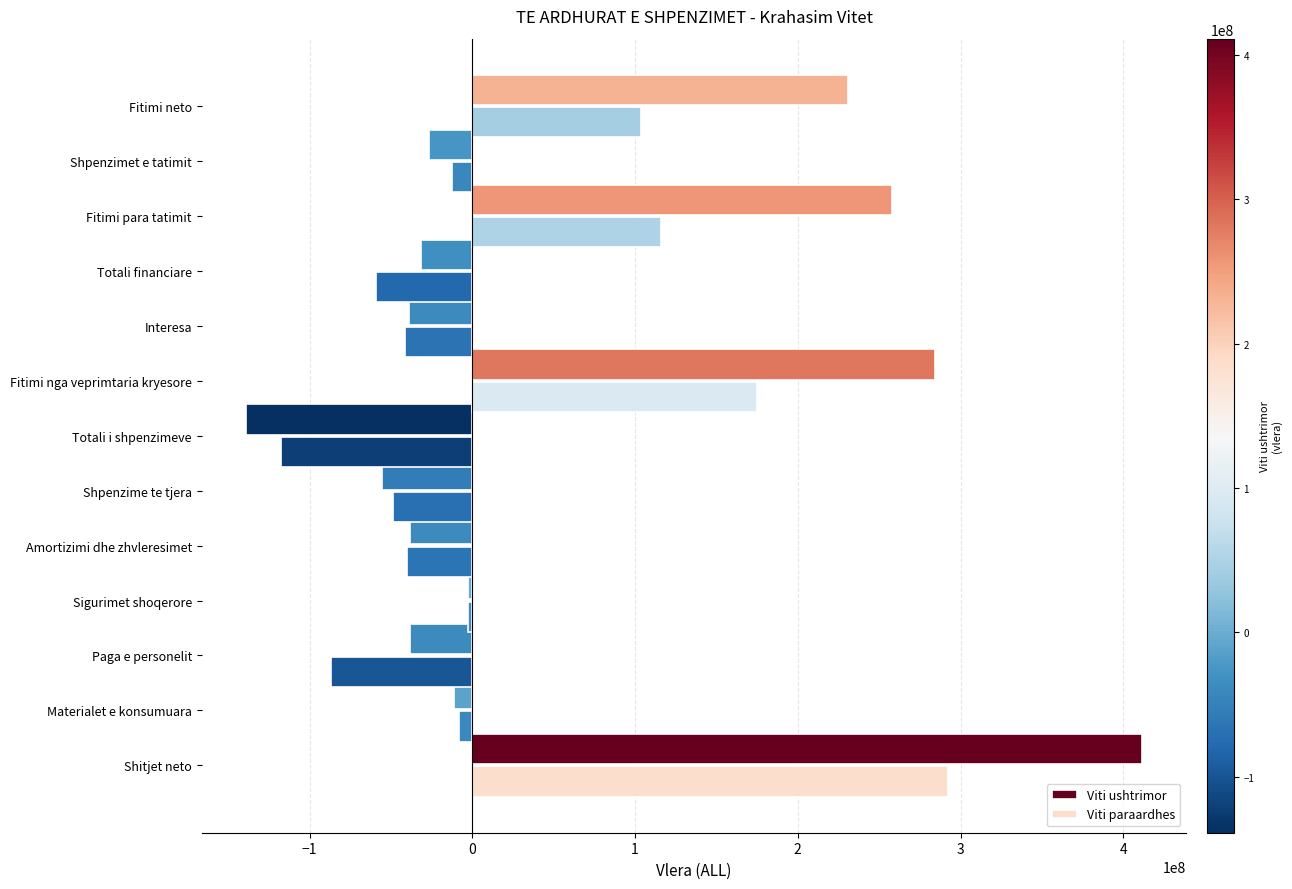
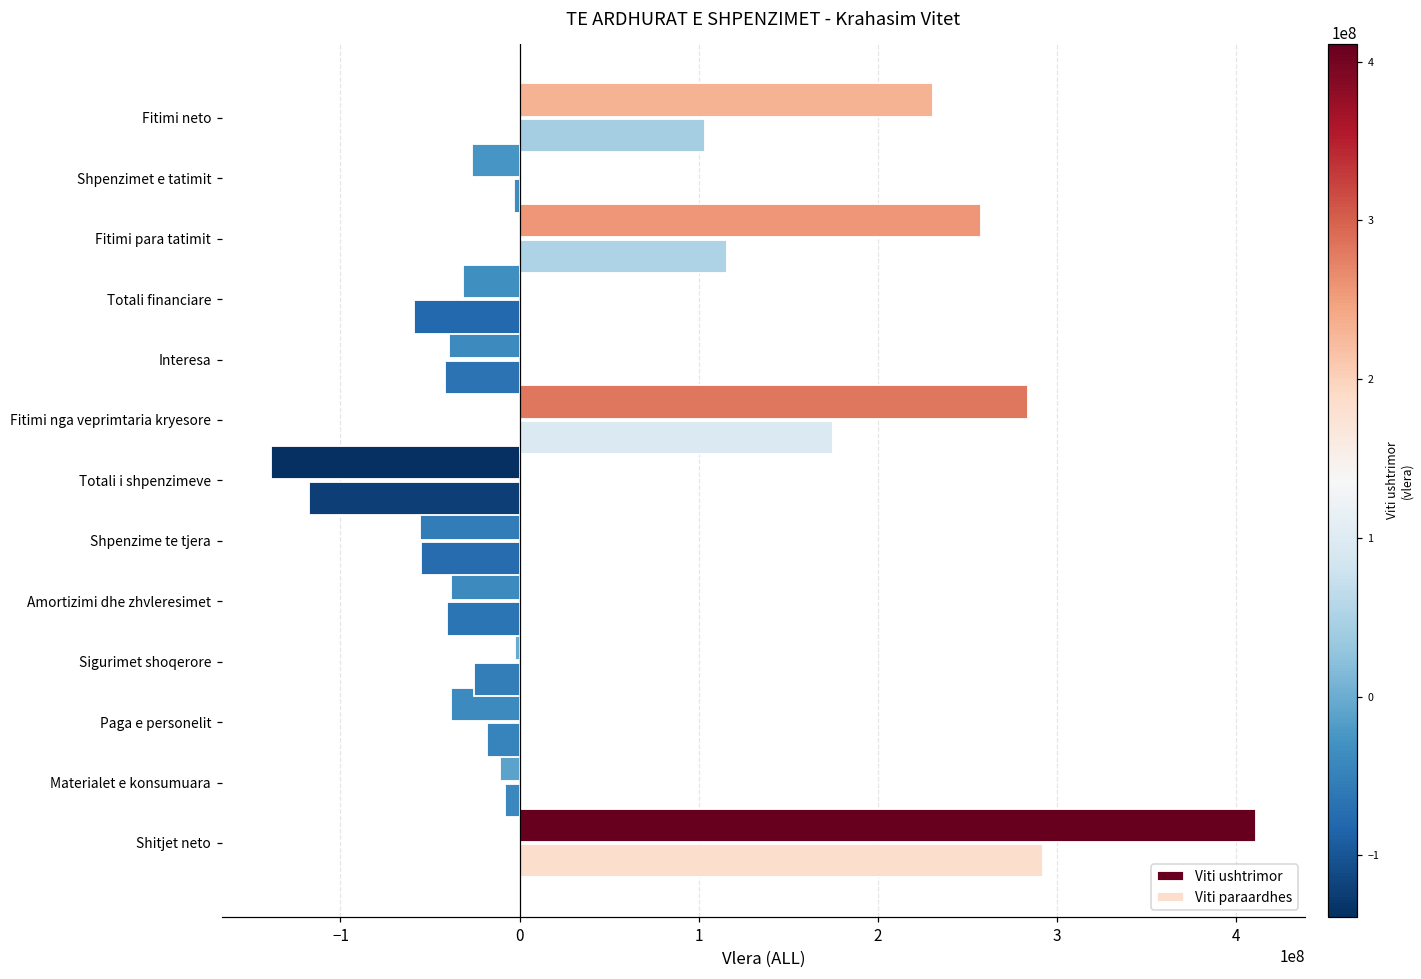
Viti paraardhes, Shpenzimet e tatimit: -13000000 -> -3000000
Viti paraardhes, Shpenzime te tjera: -49000000 -> -55000000
Viti paraardhes, Sigurimet shoqerore: -2000000 -> -25000000
Viti paraardhes, Paga e personelit: -87000000 -> -18000000
